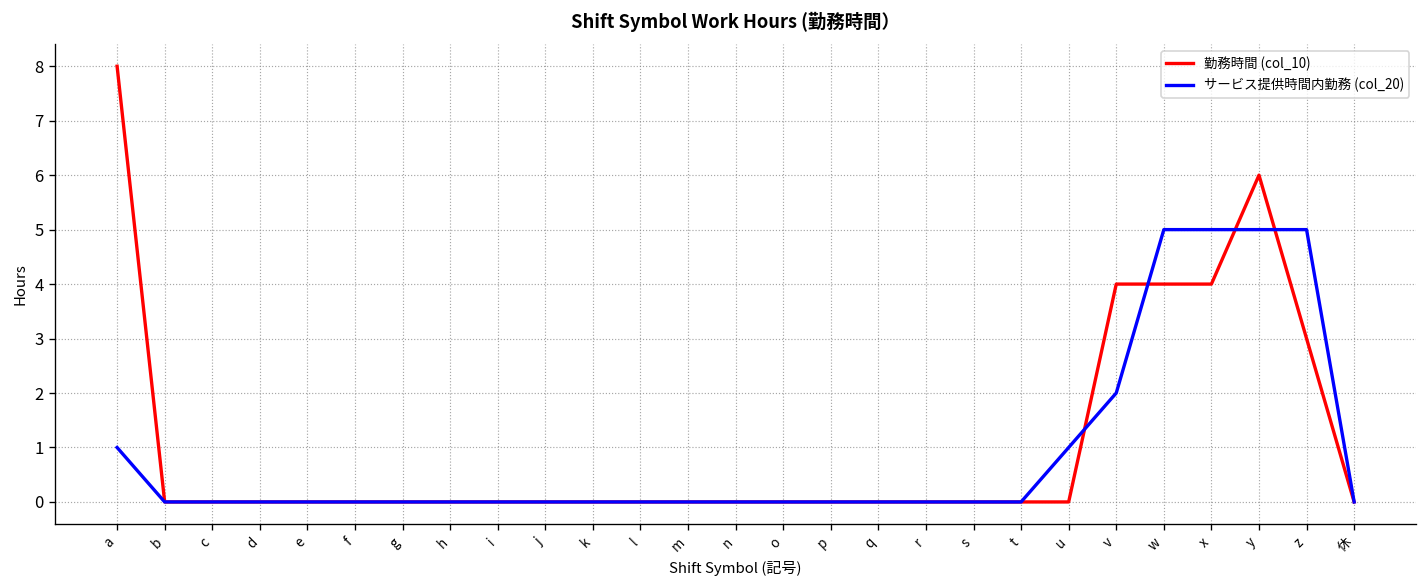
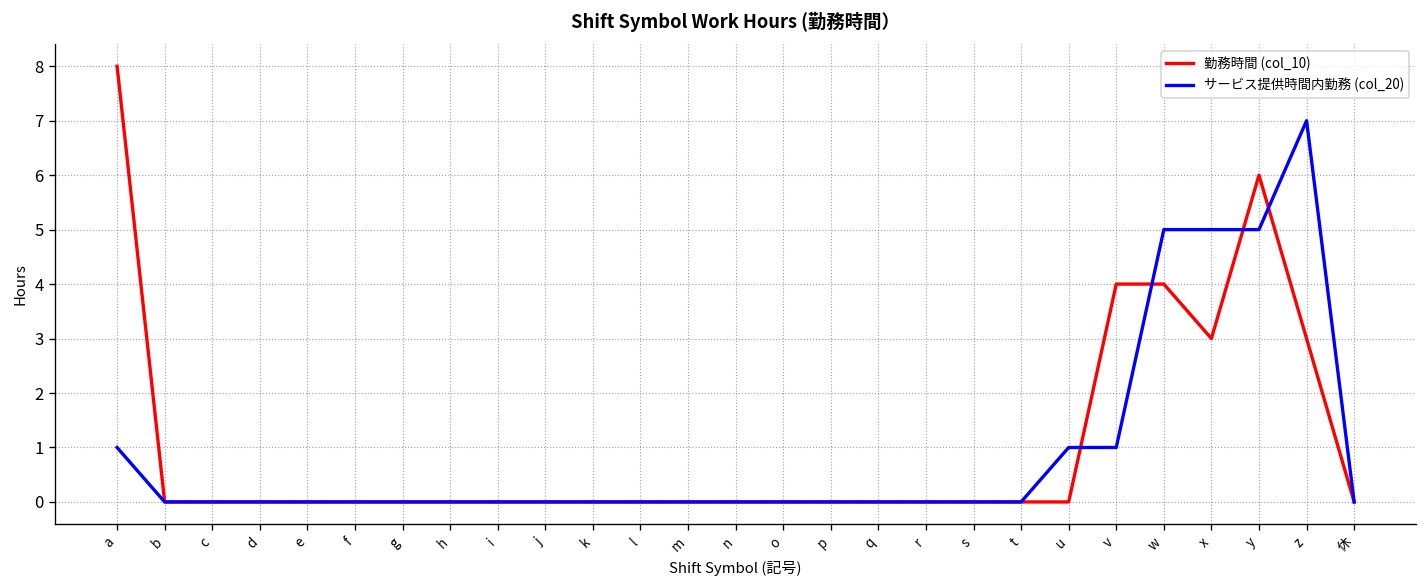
サービス提供時間内勤務 (col_20), v: 2 -> 1
勤務時間 (col_10), x: 4 -> 3
サービス提供時間内勤務 (col_20), z: 5 -> 7
